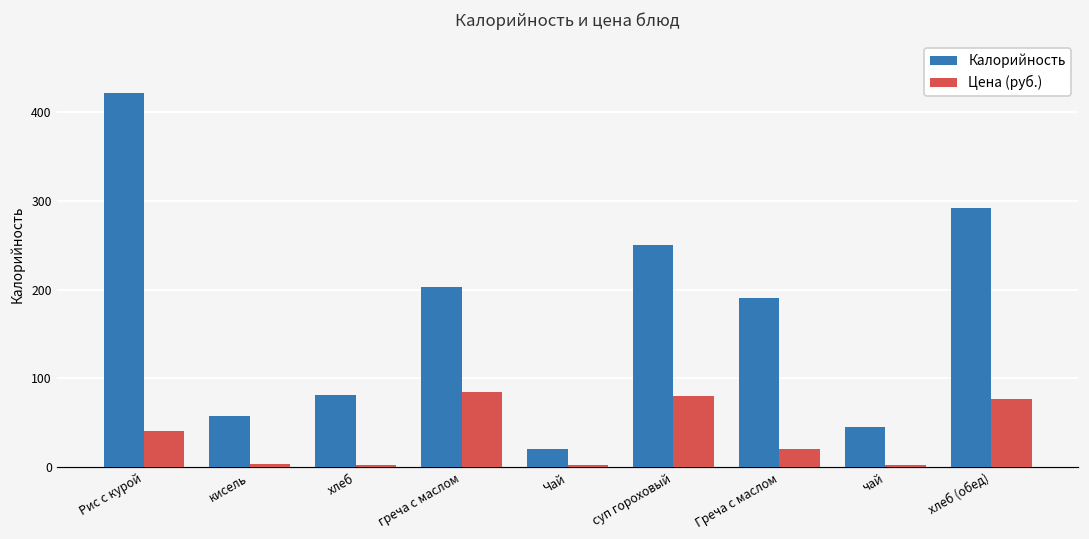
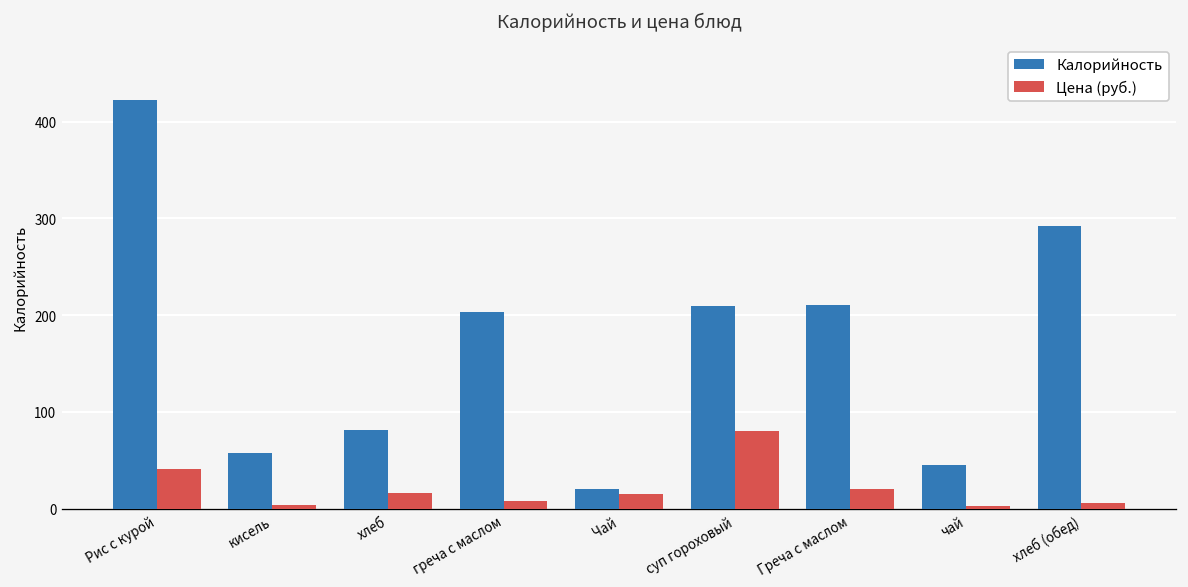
Цена (руб.), хлеб: 0 -> 20
Цена (руб.), греча с маслом: 80 -> 10
Цена (руб.), Чай: 0 -> 10
Калорийность, суп гороховый: 250 -> 210
Калорийность, Греча с маслом: 190 -> 210
Цена (руб.), хлеб (обед): 80 -> 10
